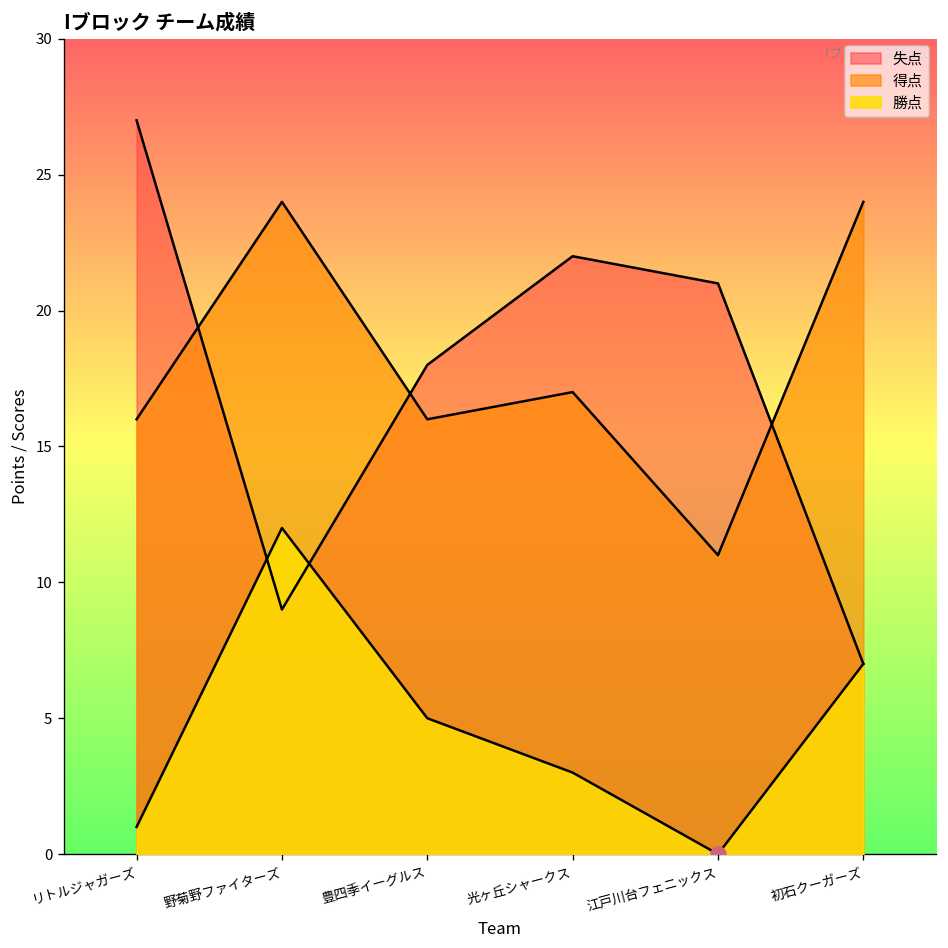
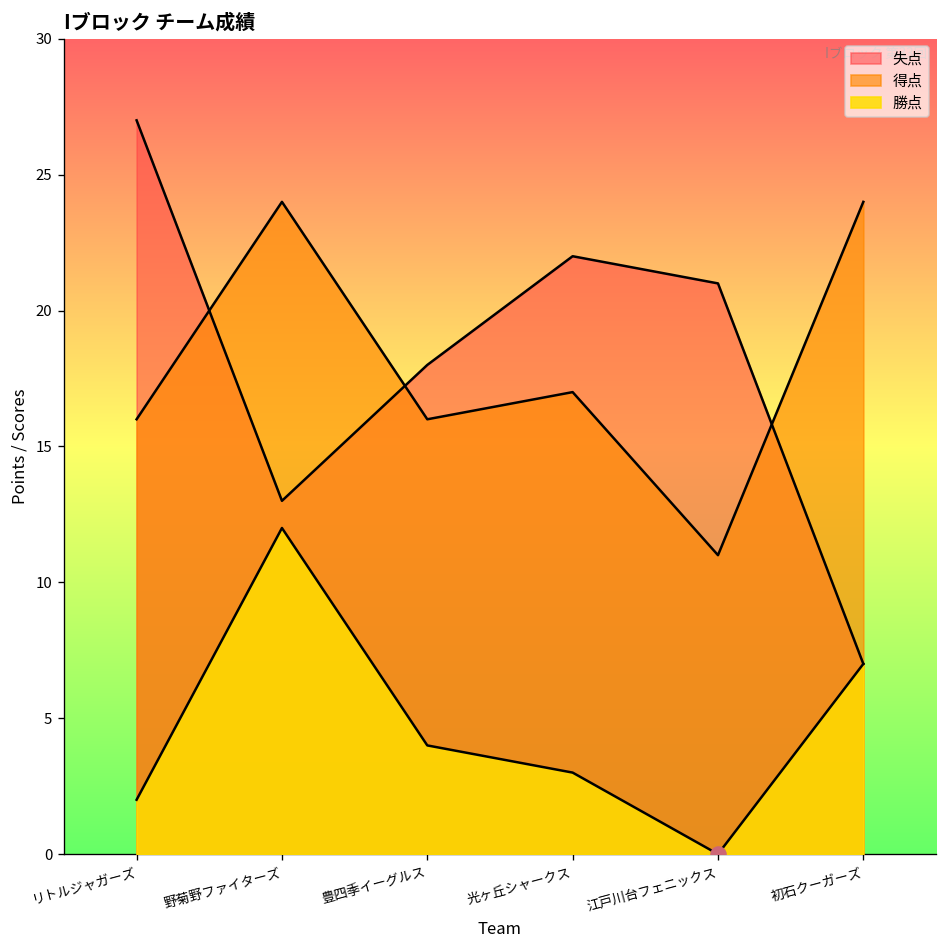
勝点, リトルジャガーズ: 1 -> 2
失点, 野菊野ファイターズ: 9 -> 13
勝点, 豊四季イーグルス: 5 -> 4
